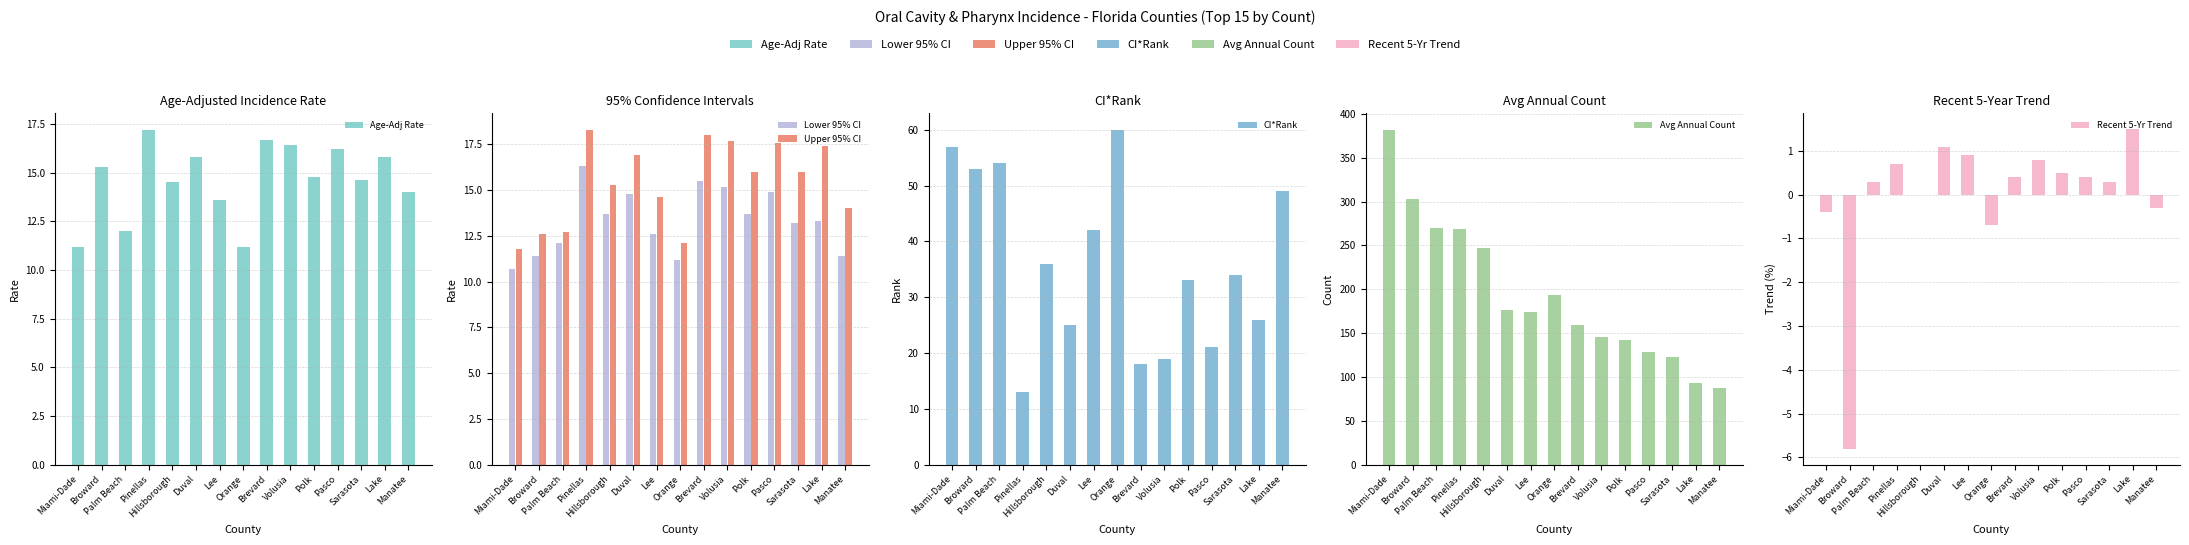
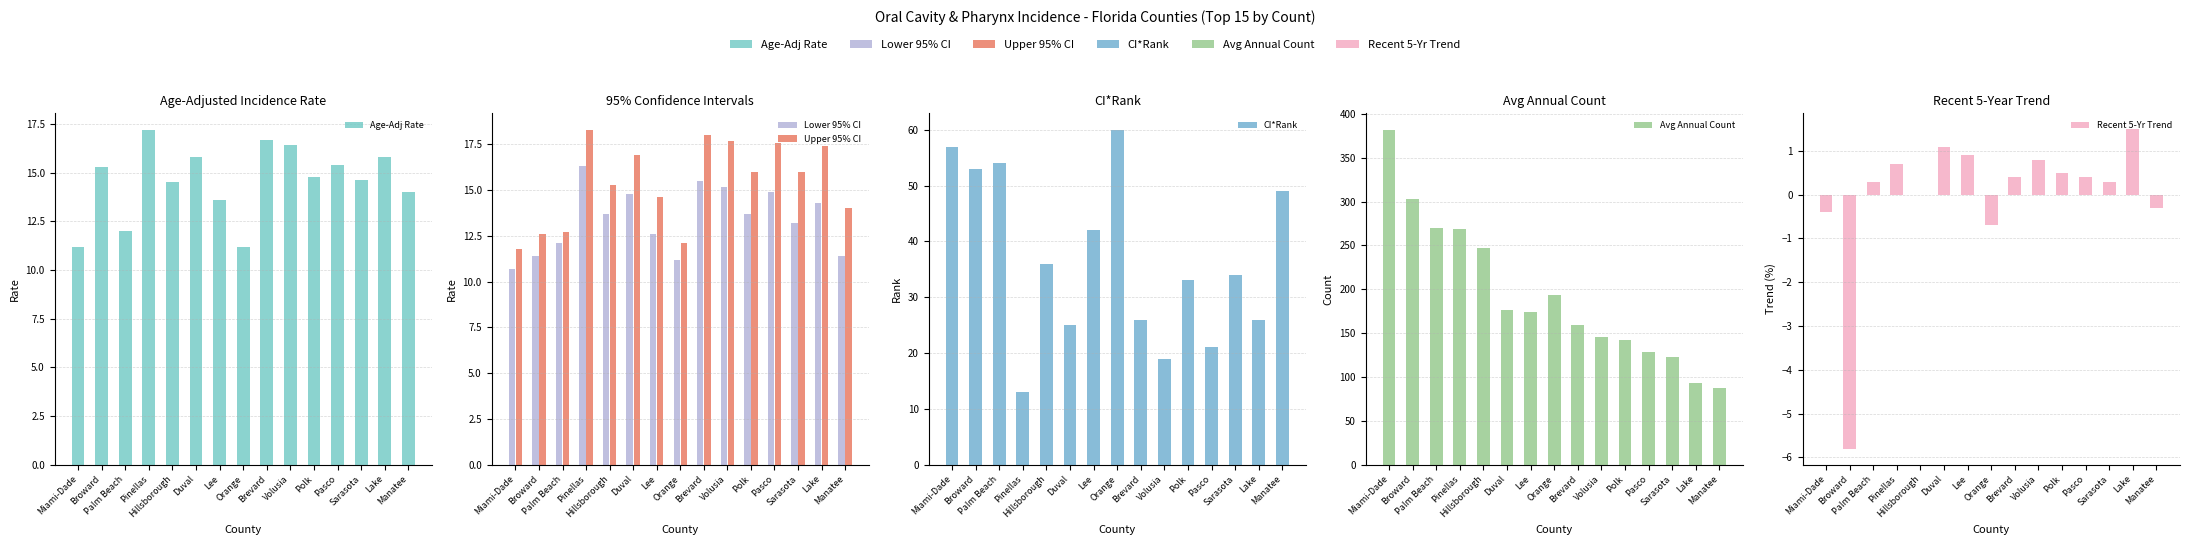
Age-Adjusted Incidence Rate, Pasco: 16.2 -> 15.4
95% Confidence Intervals, Lower 95% CI, Lake: 13.3 -> 14.3
CI*Rank, Brevard: 18 -> 26
